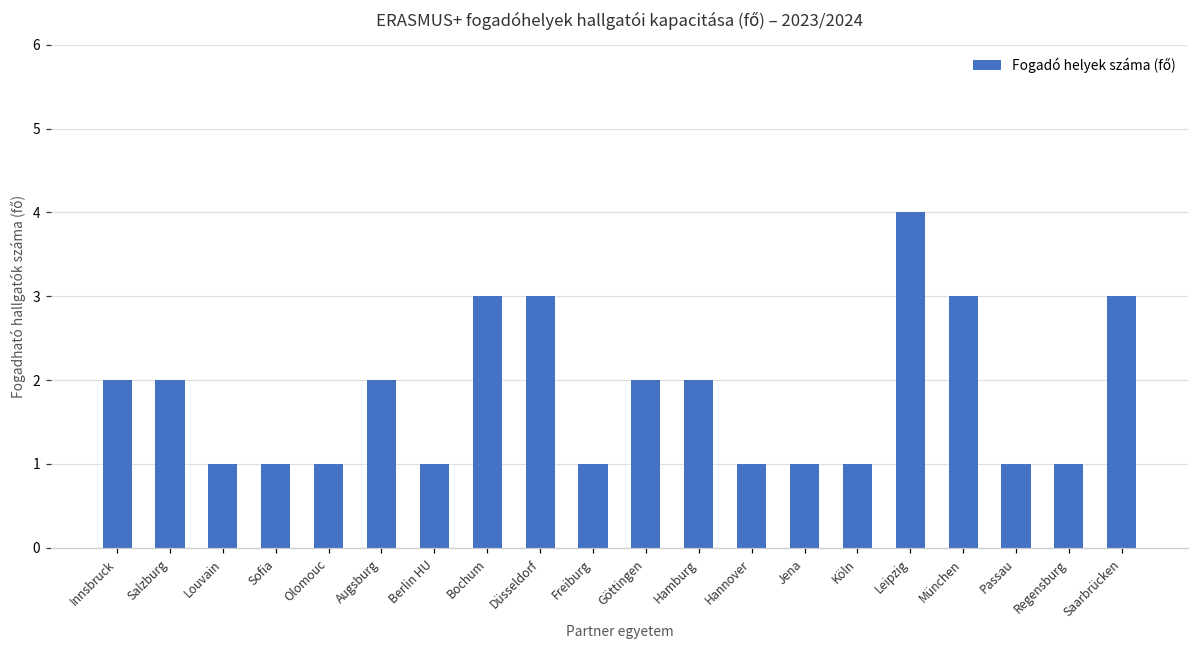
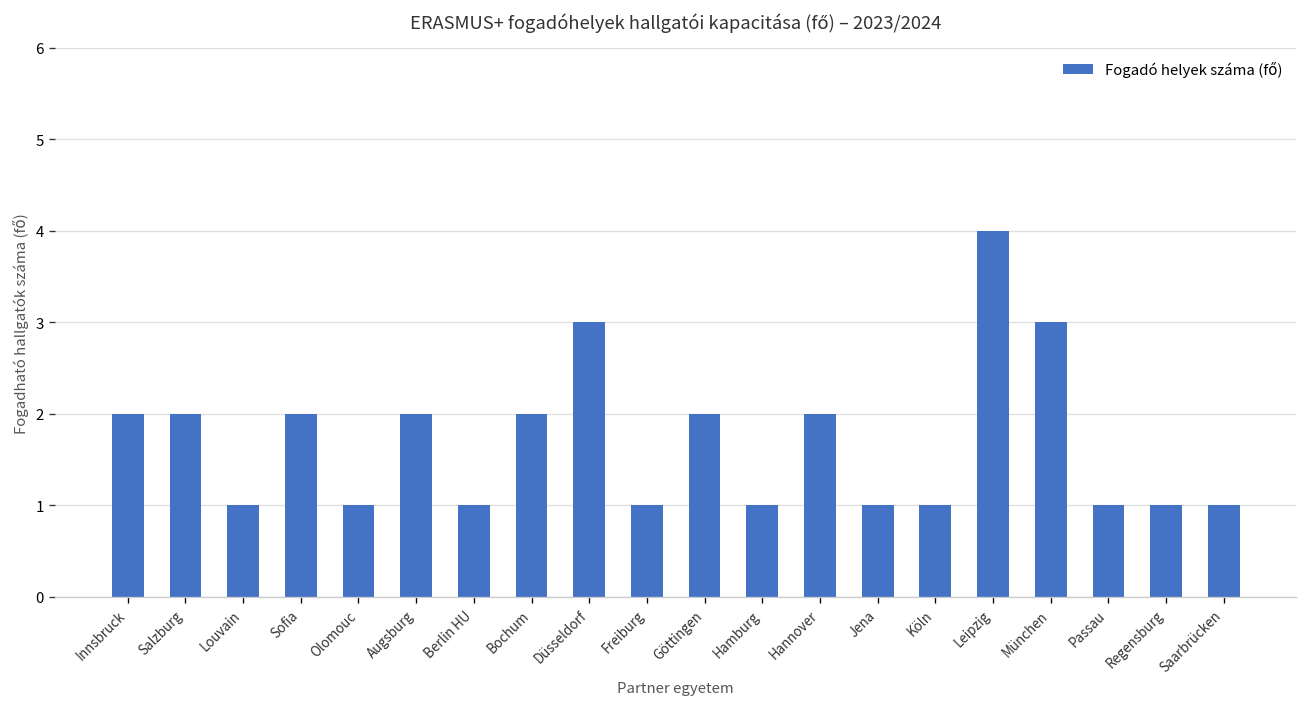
Sofia: 1 -> 2
Bochum: 3 -> 2
Hamburg: 2 -> 1
Hannover: 1 -> 2
Saarbrücken: 3 -> 1
